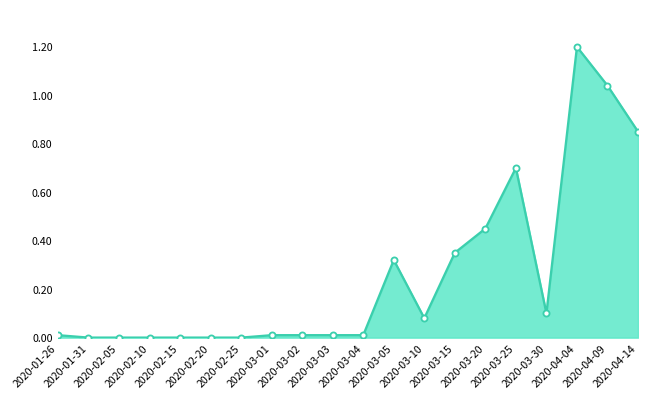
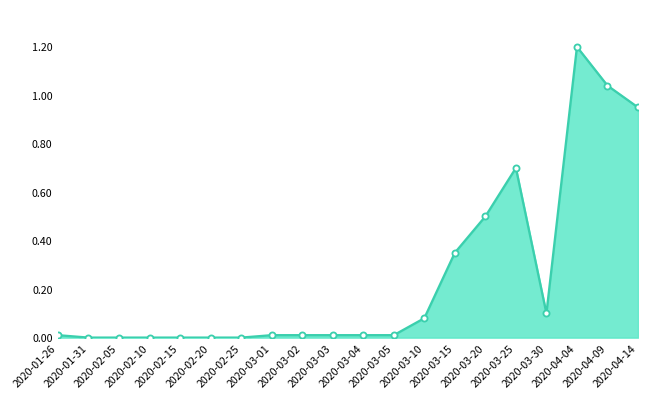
2020-03-05: 0.32 -> 0.01
2020-03-20: 0.45 -> 0.50
2020-04-14: 0.85 -> 0.95
